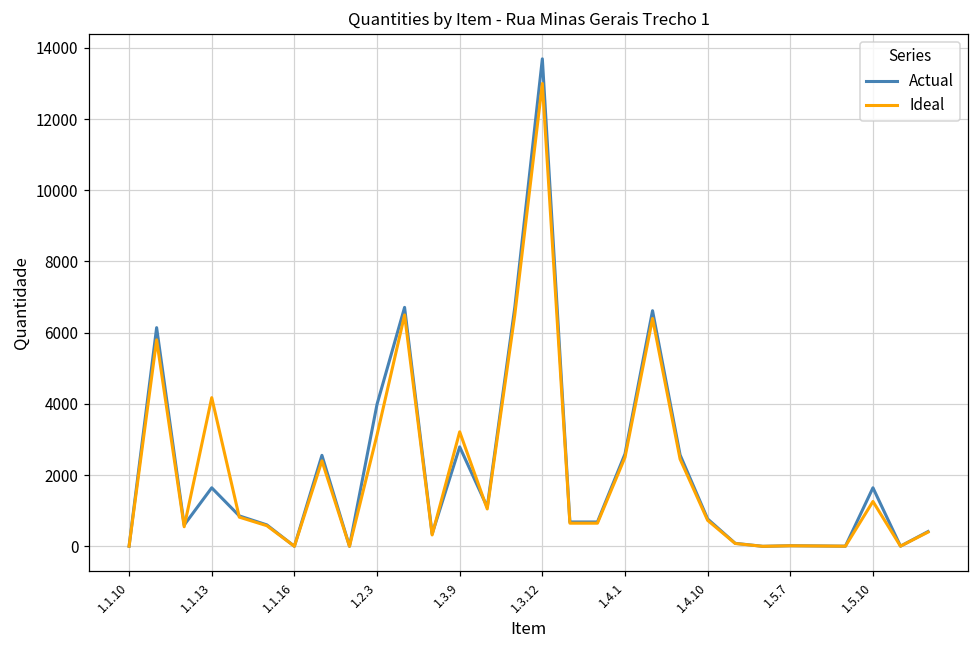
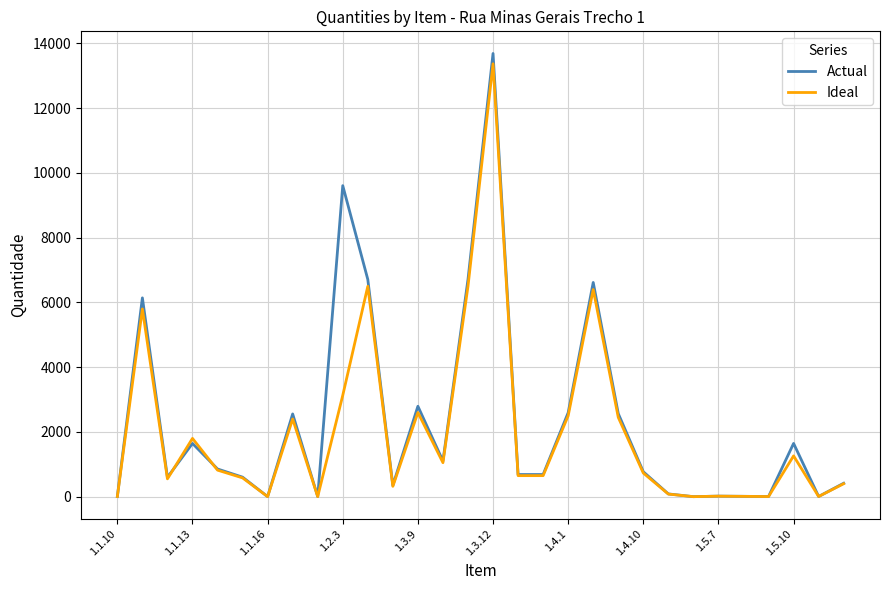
Ideal, 1.1.13: 4200 -> 1800
Actual, 1.2.3: 4000 -> 9600
Ideal, 1.3.9: 3200 -> 2600
Ideal, 1.3.12: 13000 -> 13400
